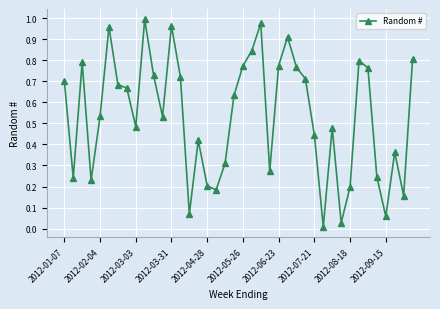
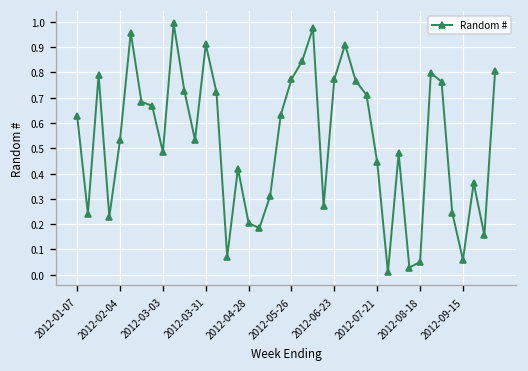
2012-01-07: 0.70 -> 0.63
2012-03-31: 0.96 -> 0.91
2012-08-18: 0.20 -> 0.05
